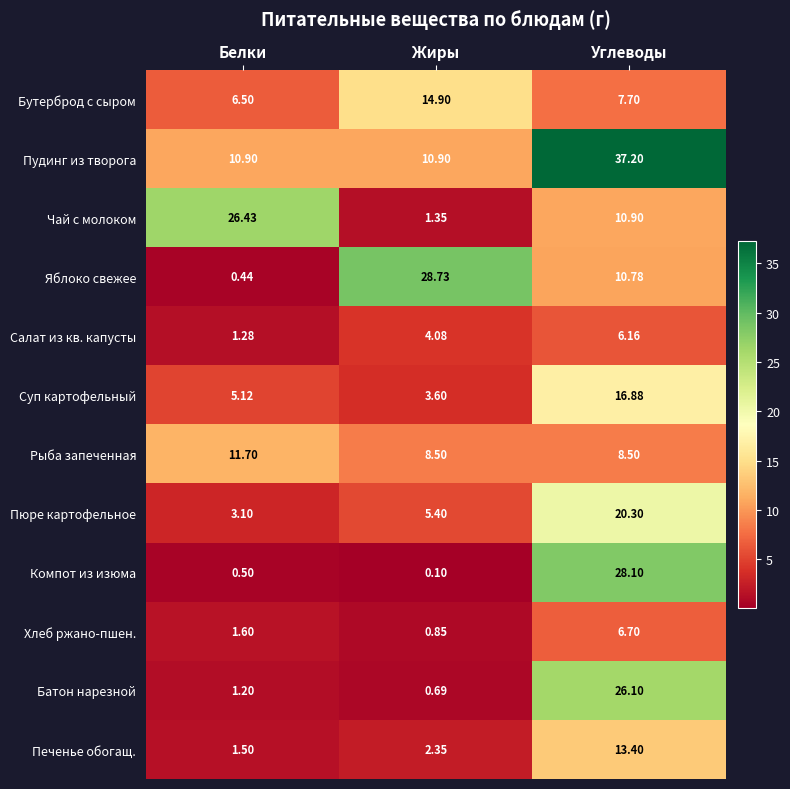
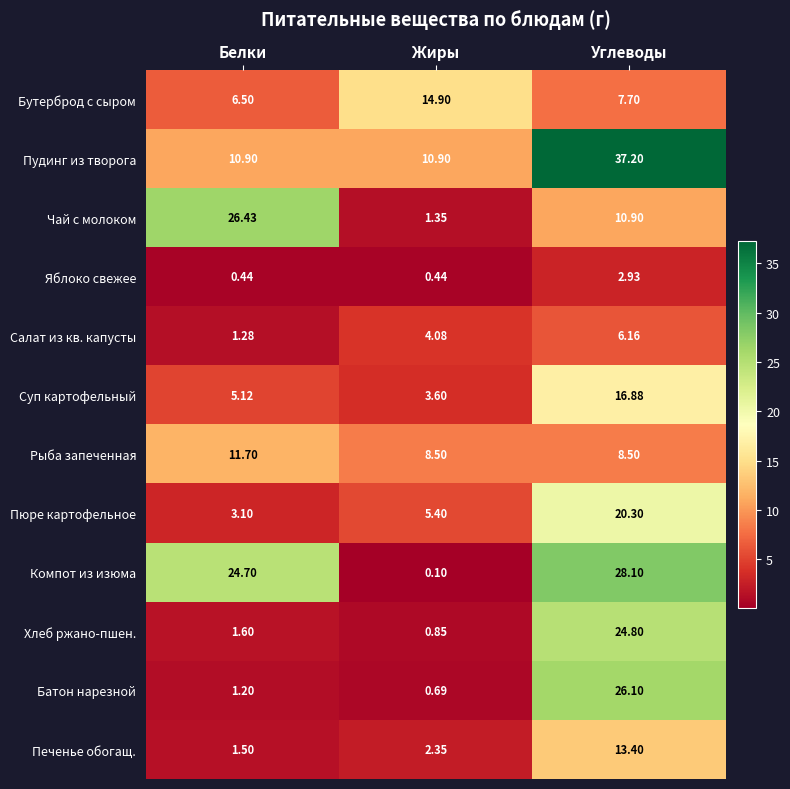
Яблоко свежее, Жиры: 28.73 -> 0.44
Яблоко свежее, Углеводы: 10.78 -> 2.93
Компот из изюма, Белки: 0.50 -> 24.70
Хлеб ржано-пшен., Углеводы: 6.70 -> 24.80
